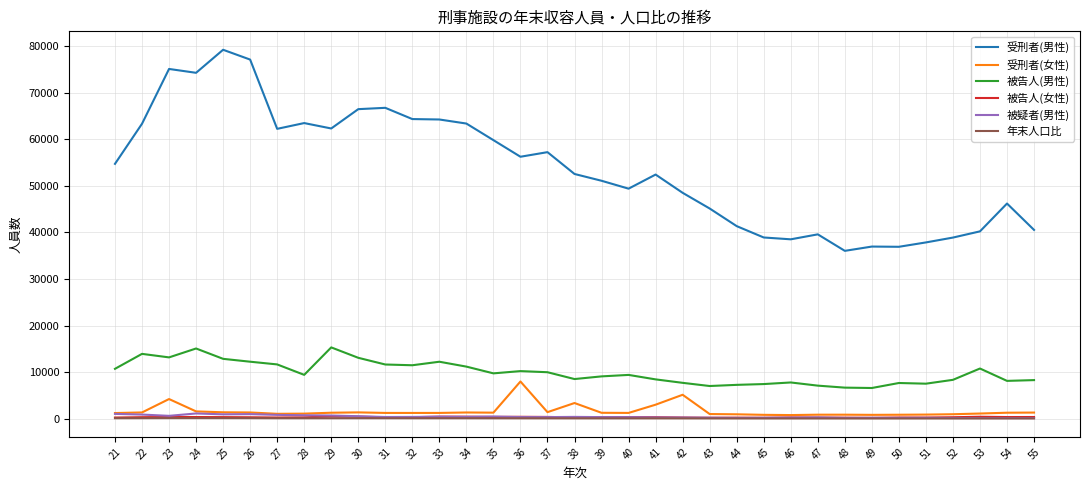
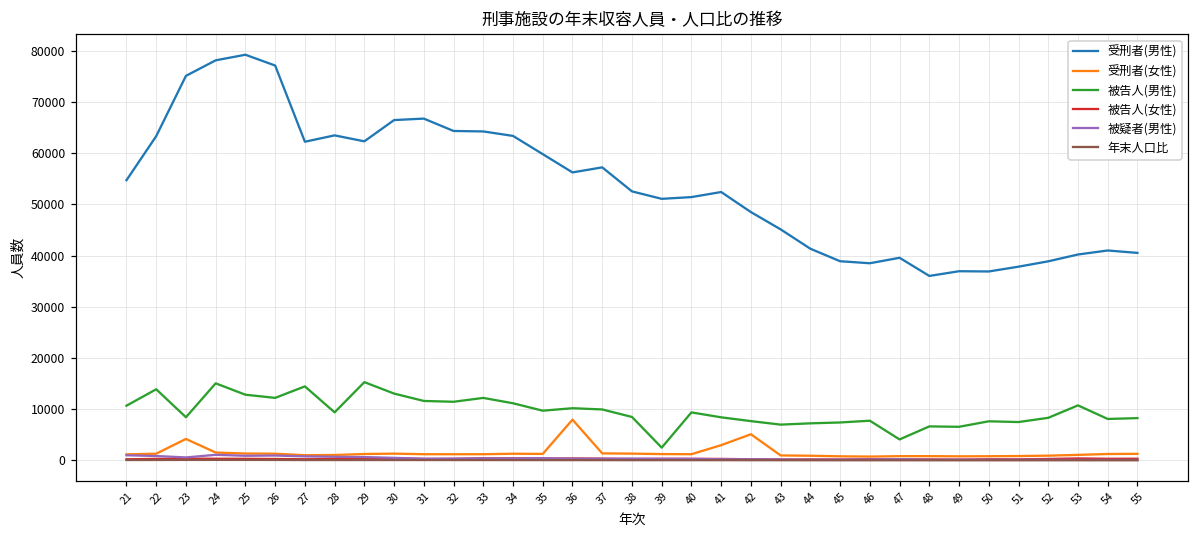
被告人(男性), 23: 13000 -> 8000
受刑者(男性), 24: 74000 -> 78000
被告人(男性), 27: 12000 -> 14000
受刑者(女性), 38: 3000 -> 1000
被告人(男性), 39: 9000 -> 3000
受刑者(男性), 40: 49000 -> 51000
被告人(男性), 47: 7000 -> 4000
受刑者(男性), 54: 46000 -> 41000
